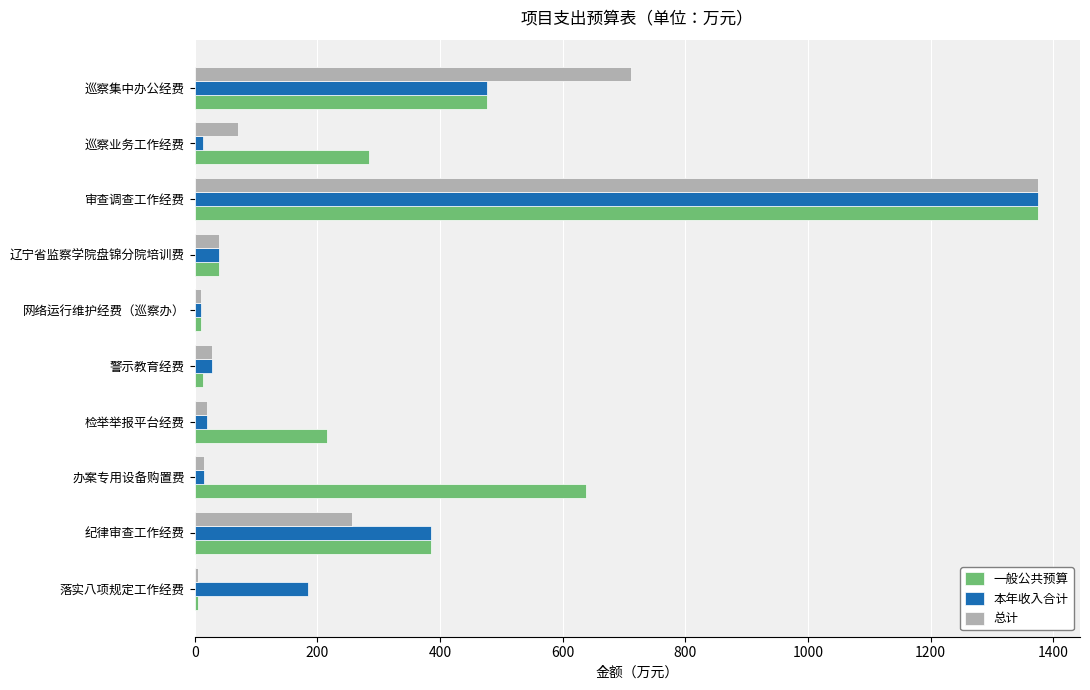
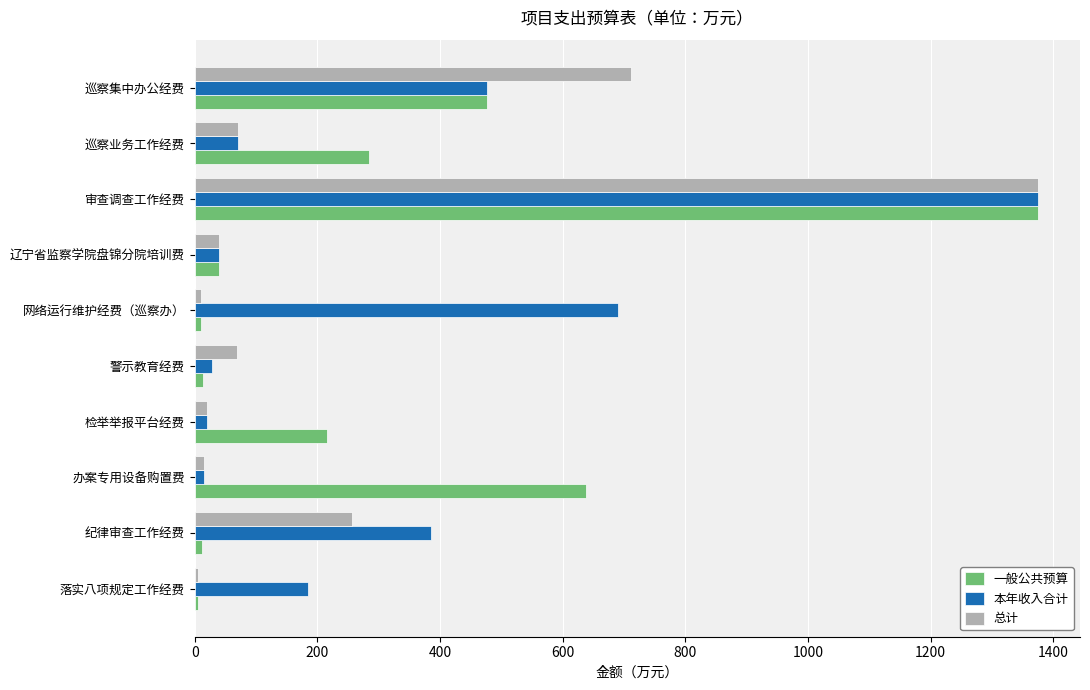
本年收入合计, 巡察业务工作经费: 10 -> 70
本年收入合计, 网络运行维护经费（巡察办）: 10 -> 690
总计, 警示教育经费: 30 -> 70
一般公共预算, 纪律审查工作经费: 390 -> 10
